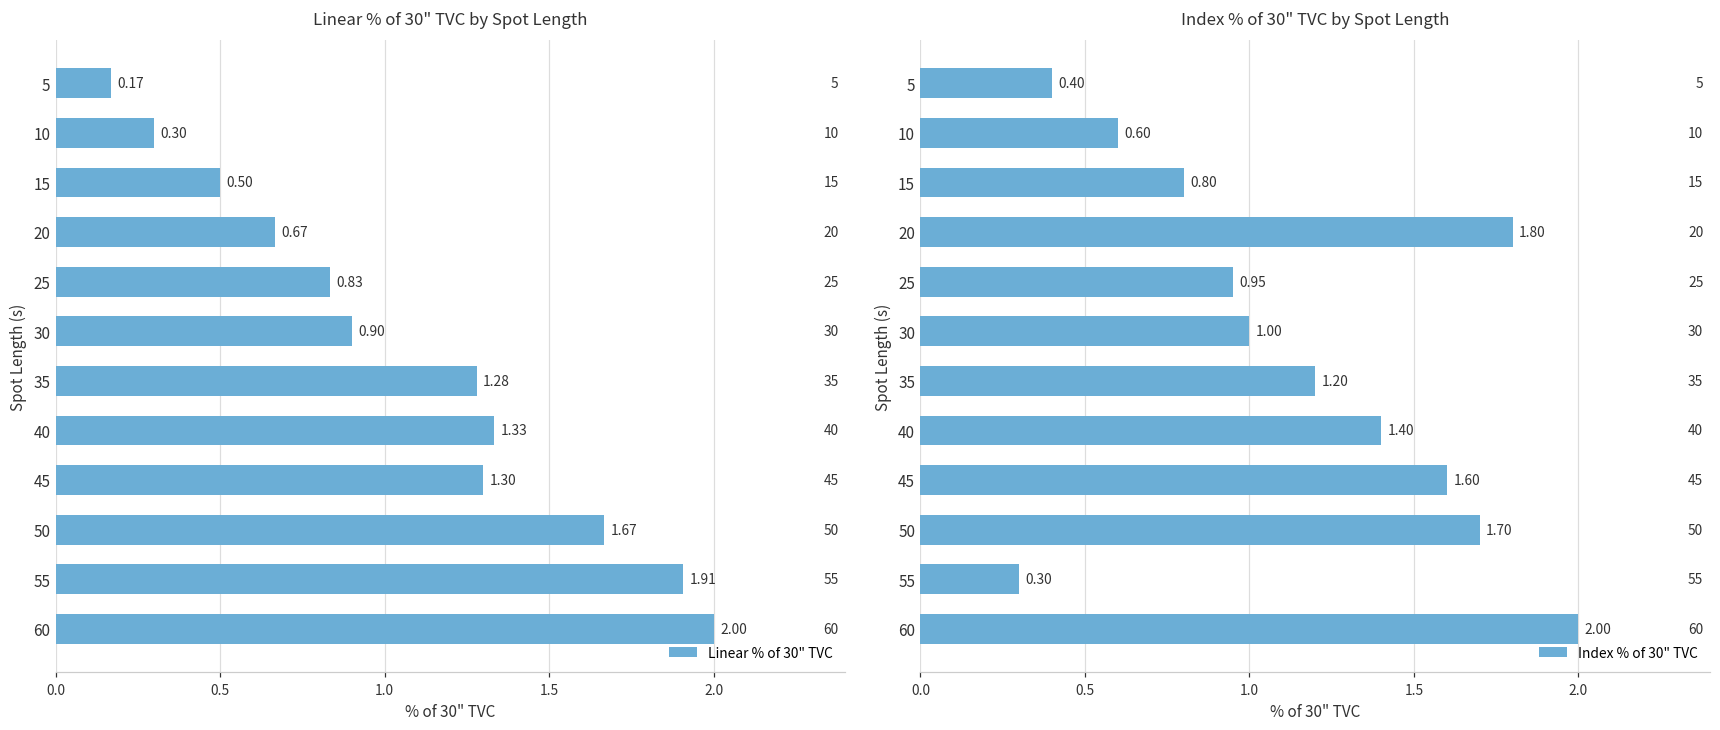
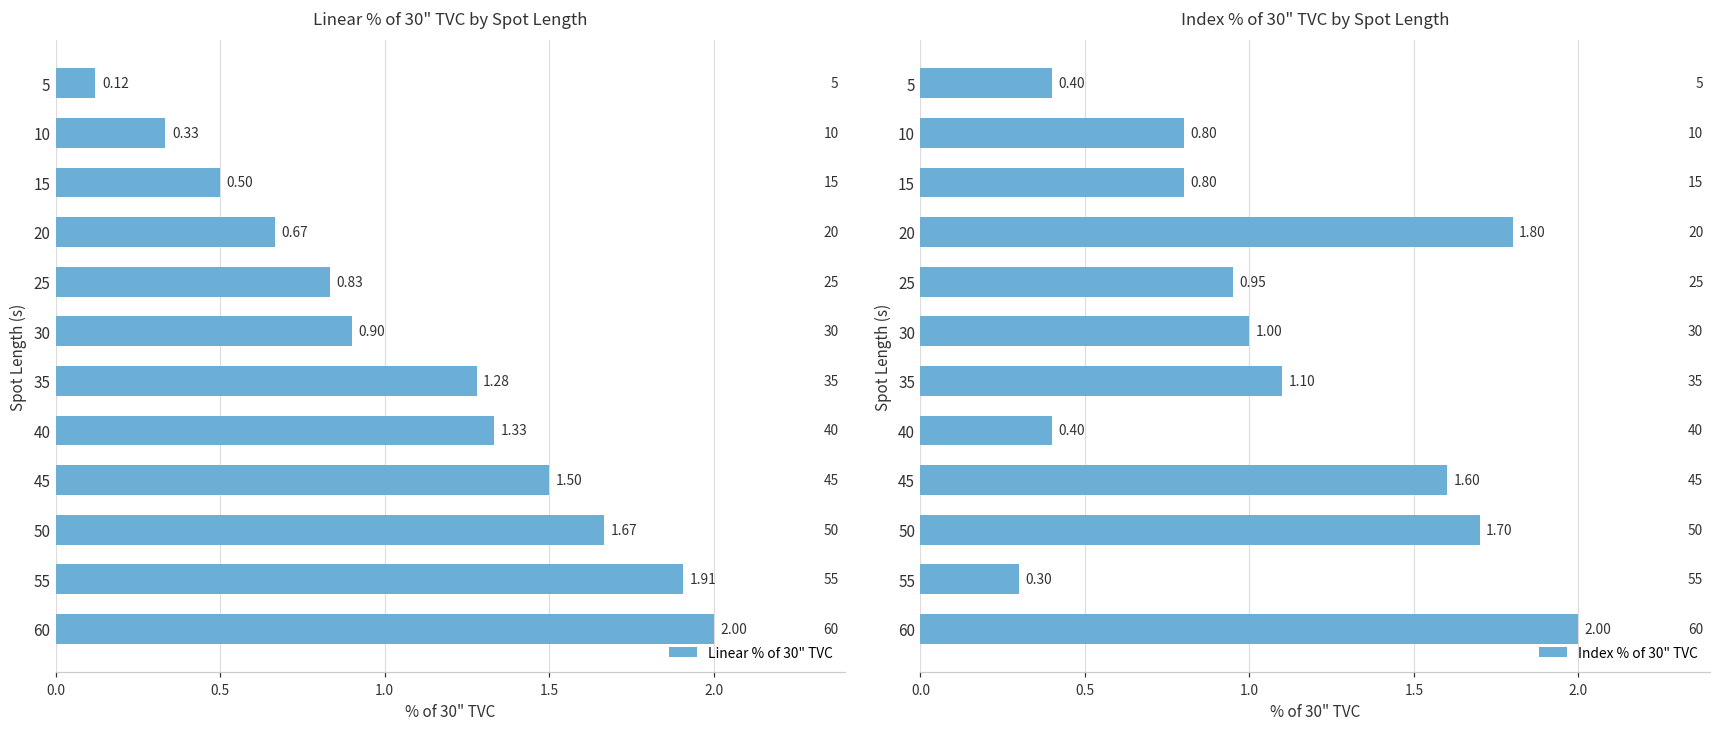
Linear % of 30" TVC by Spot Length, 5: 0.17 -> 0.12
Linear % of 30" TVC by Spot Length, 10: 0.30 -> 0.33
Linear % of 30" TVC by Spot Length, 45: 1.30 -> 1.50
Index % of 30" TVC by Spot Length, 10: 0.60 -> 0.80
Index % of 30" TVC by Spot Length, 35: 1.20 -> 1.10
Index % of 30" TVC by Spot Length, 40: 1.40 -> 0.40
